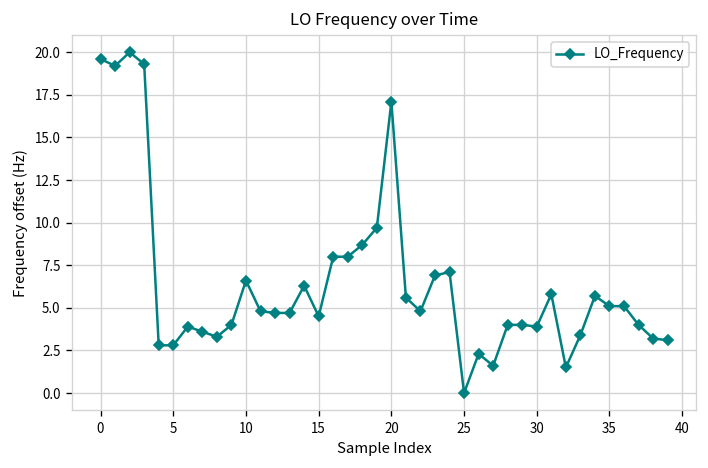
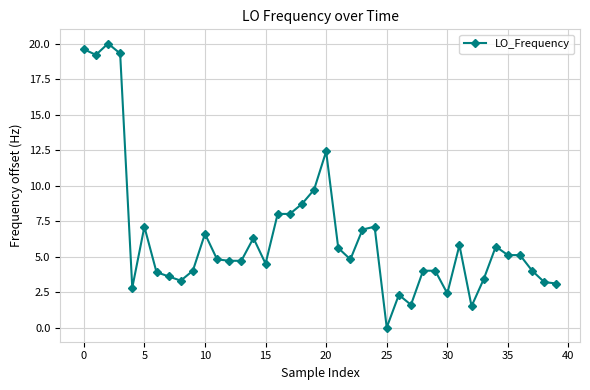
5: 2.8 -> 7.1
20: 17.1 -> 12.4
30: 3.9 -> 2.4
